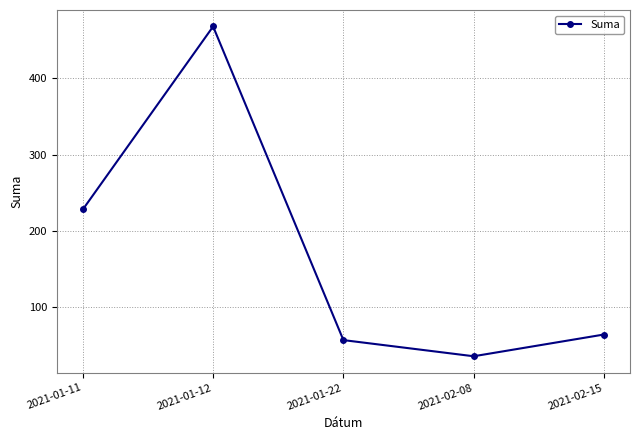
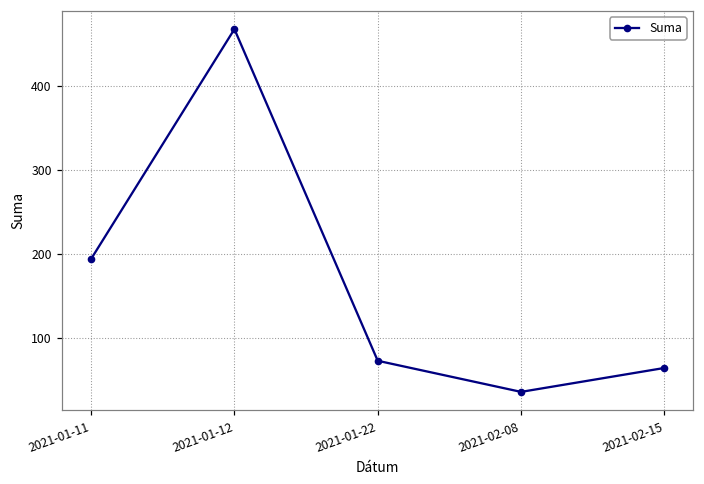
2021-01-11: 230 -> 190
2021-01-22: 60 -> 70
